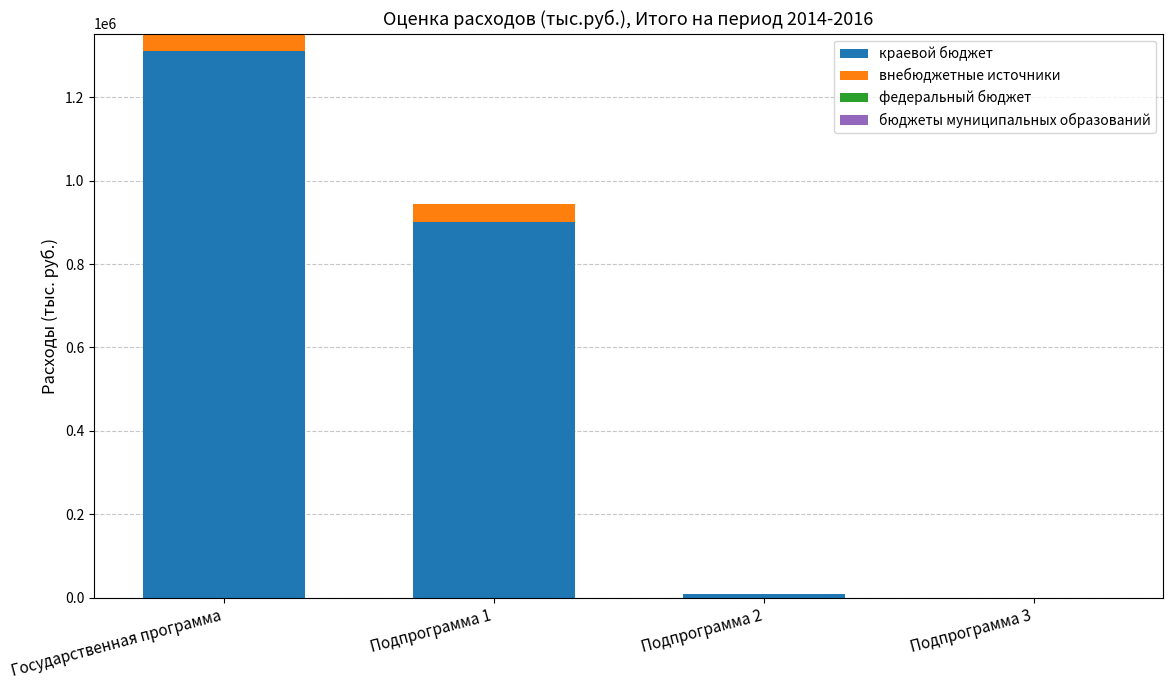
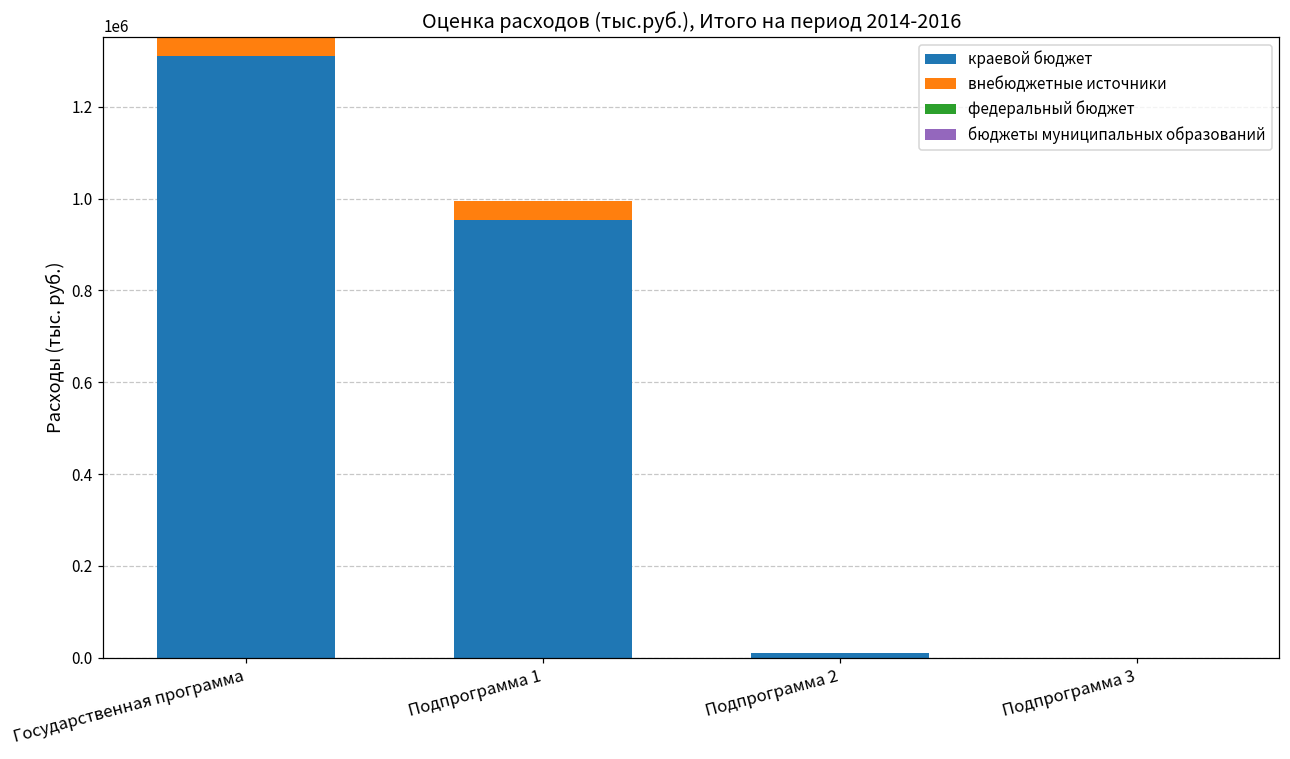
краевой бюджет, Подпрограмма 1: 900000 -> 950000
